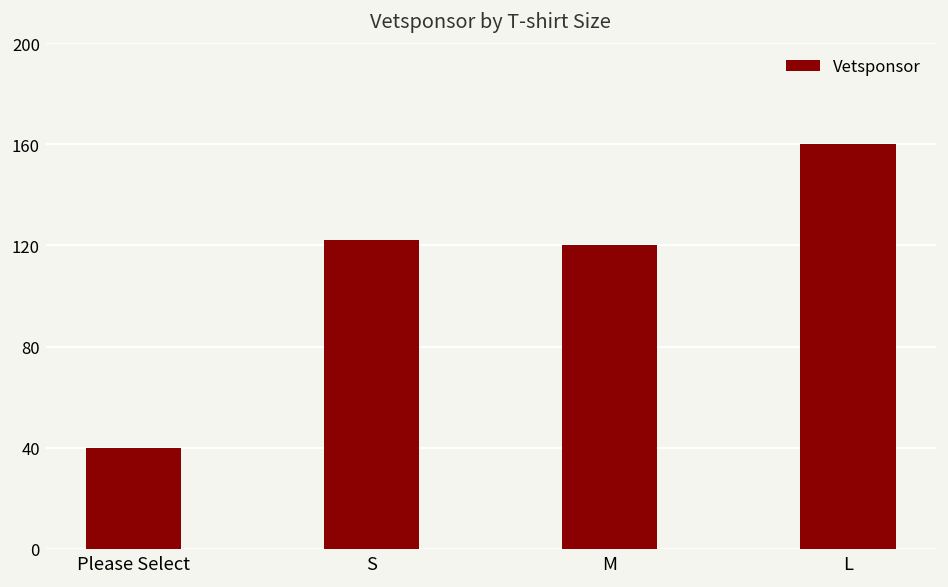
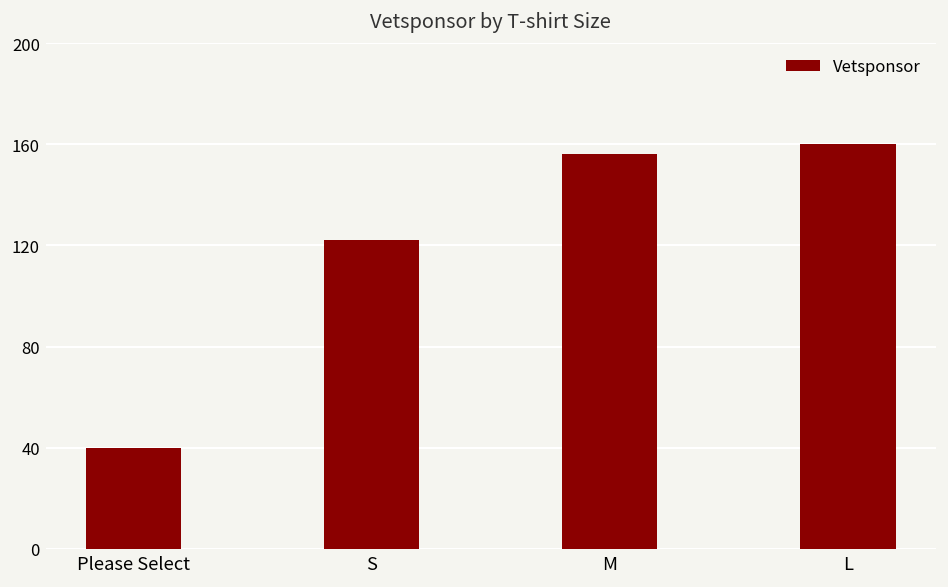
M: 120 -> 156
